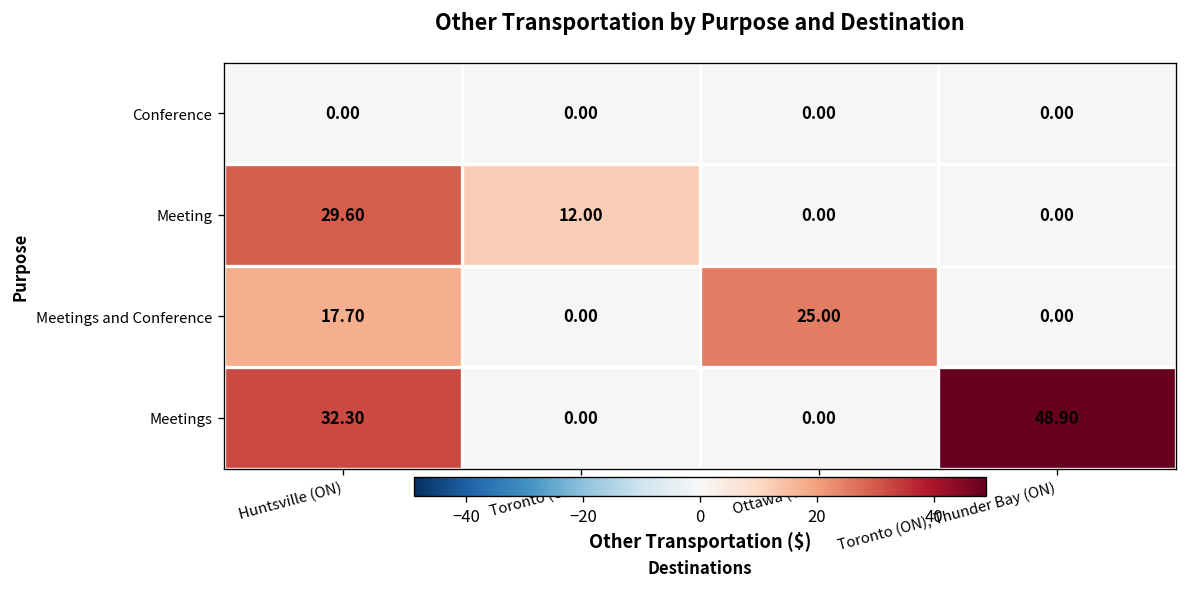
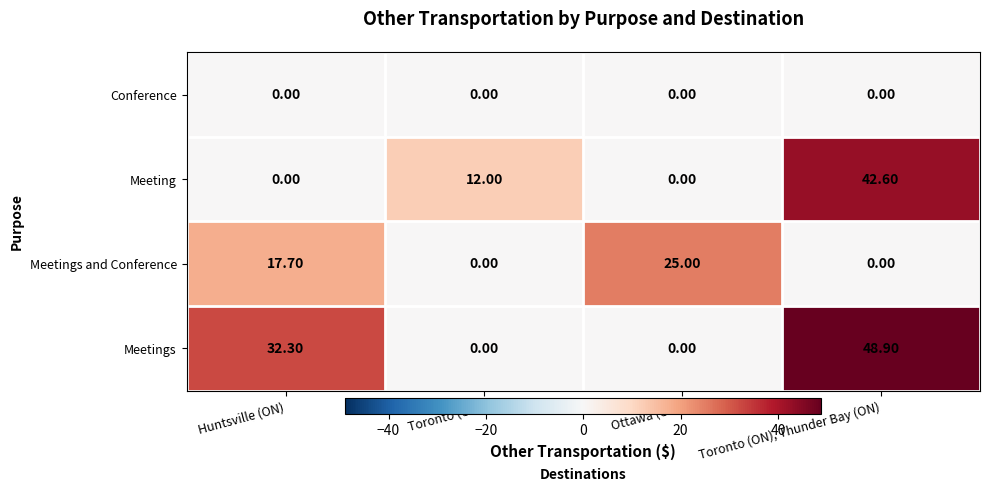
Meeting, Huntsville (ON): 29.60 -> 0.00
Meeting, Toronto (ON), Thunder Bay (ON): 0.00 -> 42.60
